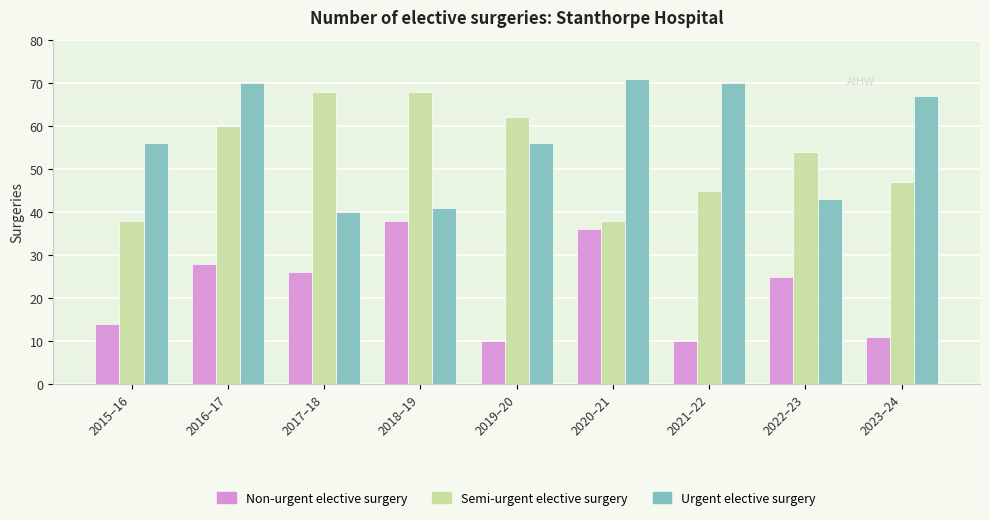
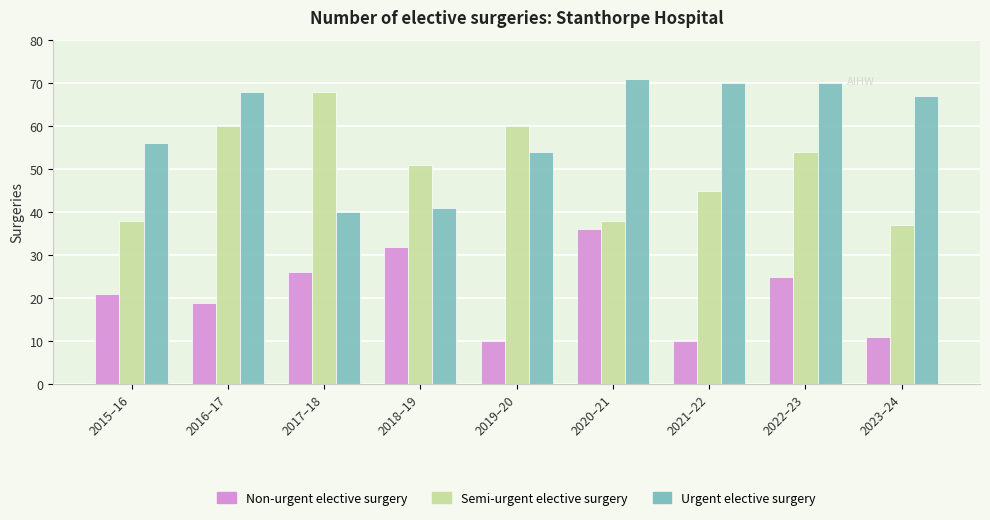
Non-urgent elective surgery, 2015–16: 14 -> 21
Non-urgent elective surgery, 2016–17: 28 -> 19
Urgent elective surgery, 2016–17: 70 -> 68
Non-urgent elective surgery, 2018–19: 38 -> 32
Semi-urgent elective surgery, 2018–19: 68 -> 51
Semi-urgent elective surgery, 2019–20: 62 -> 60
Urgent elective surgery, 2019–20: 56 -> 54
Urgent elective surgery, 2022–23: 43 -> 70
Semi-urgent elective surgery, 2023–24: 47 -> 37
